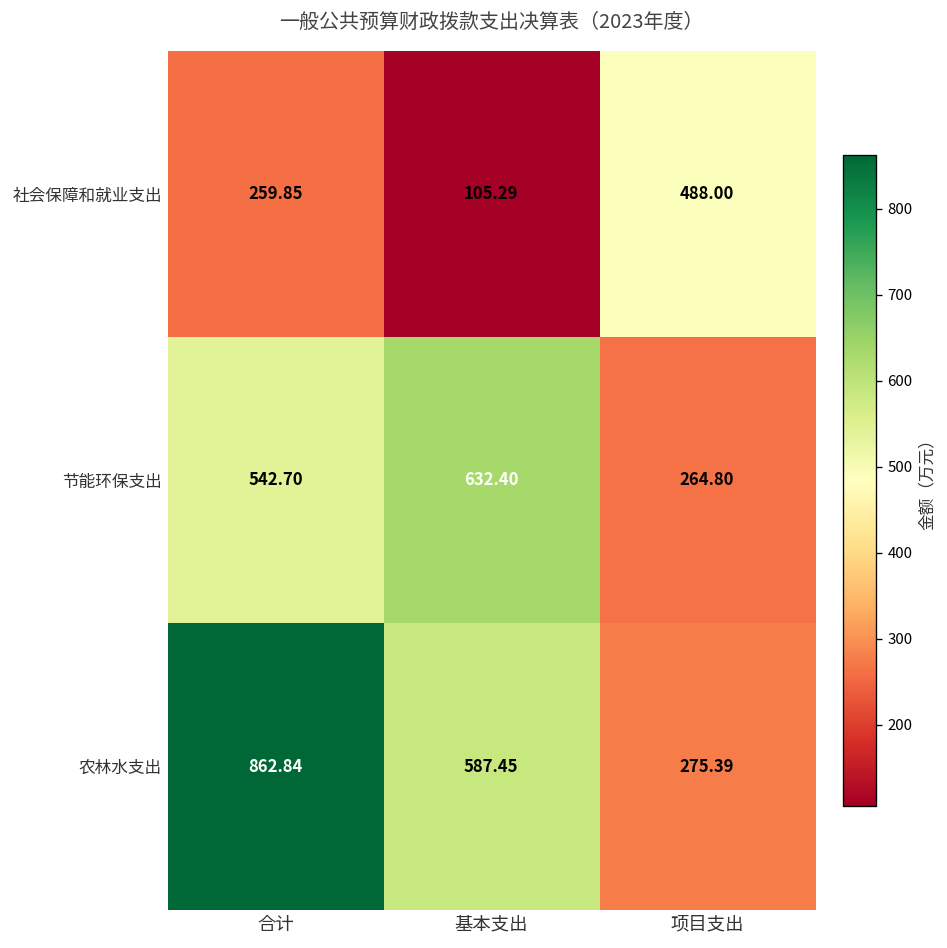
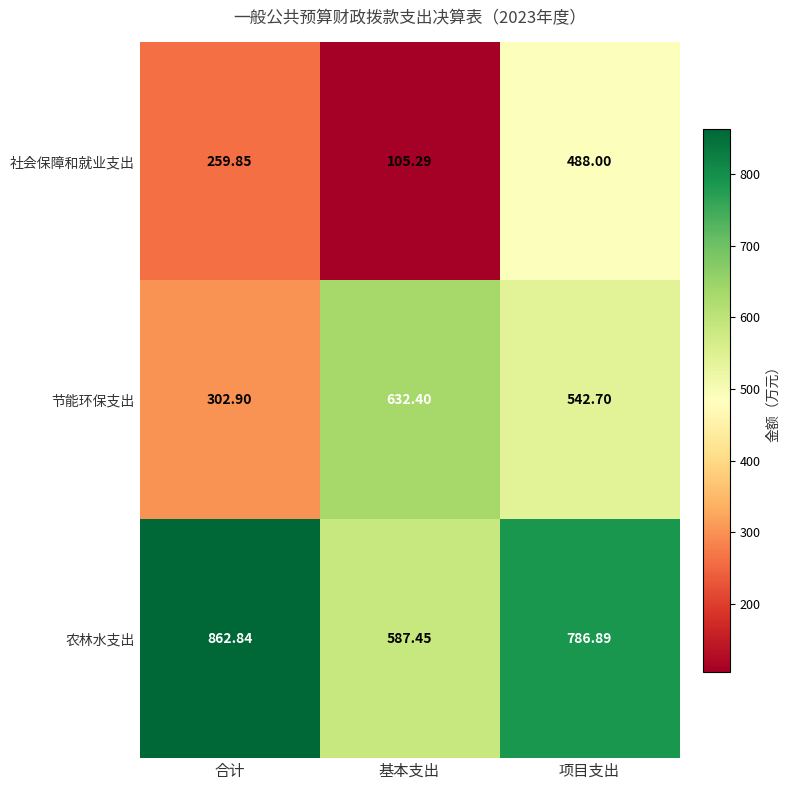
节能环保支出, 合计: 542.70 -> 302.90
节能环保支出, 项目支出: 264.80 -> 542.70
农林水支出, 项目支出: 275.39 -> 786.89
